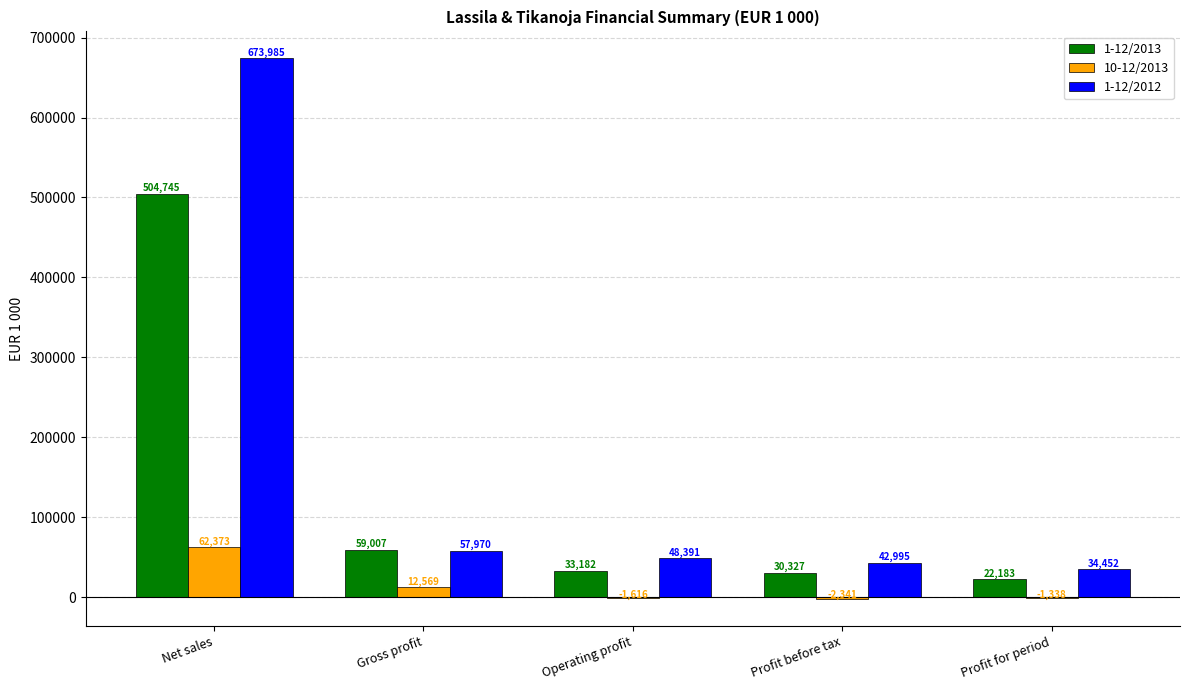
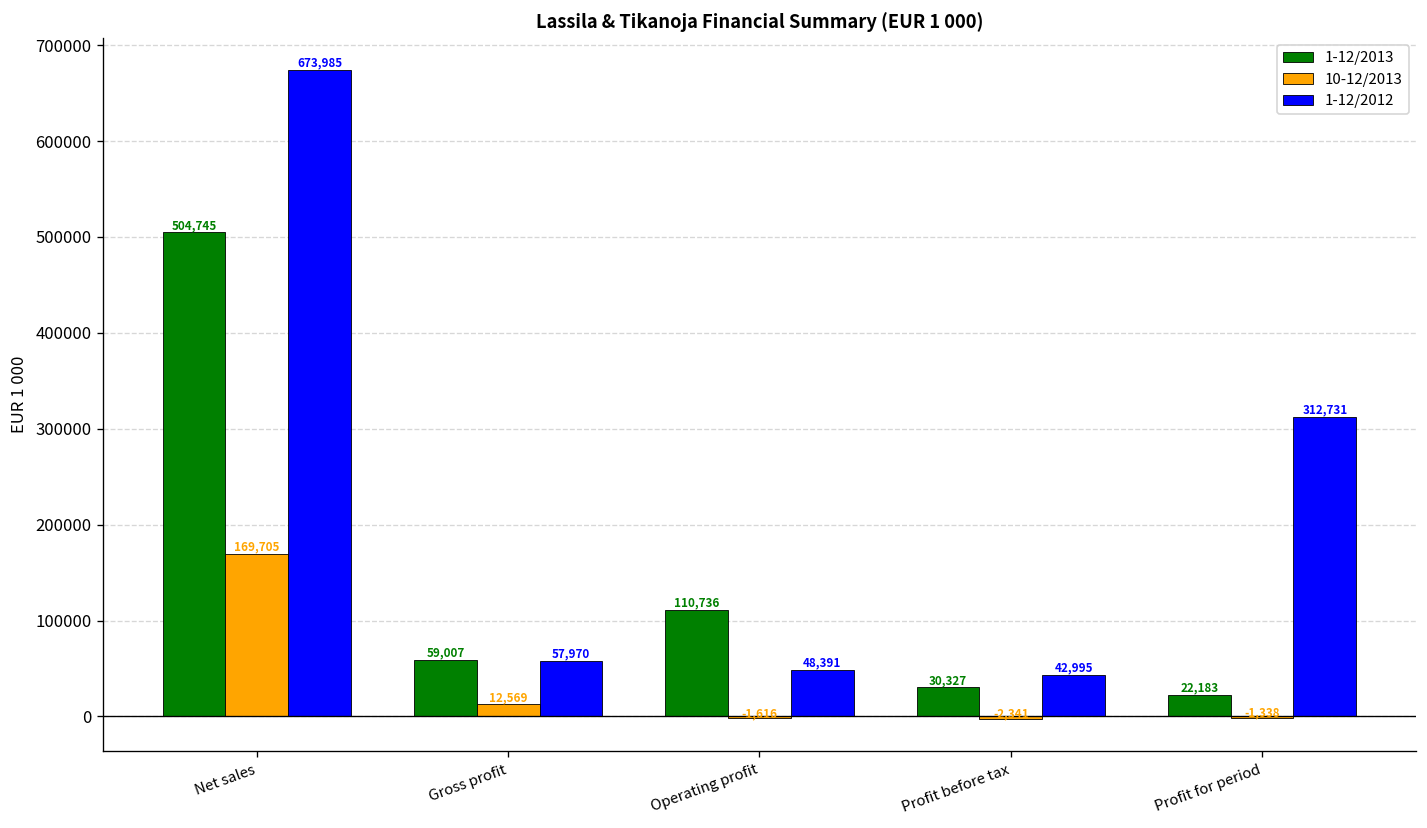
10-12/2013, Net sales: 62,373 -> 169,705
1-12/2013, Operating profit: 33,182 -> 110,736
1-12/2012, Profit for period: 34,452 -> 312,731
